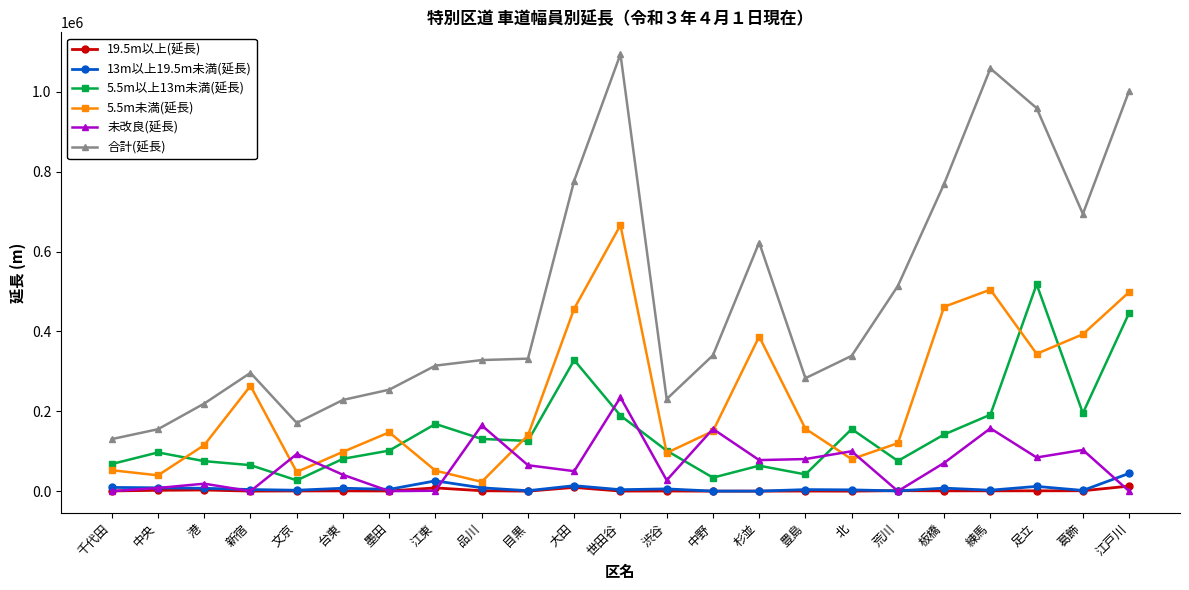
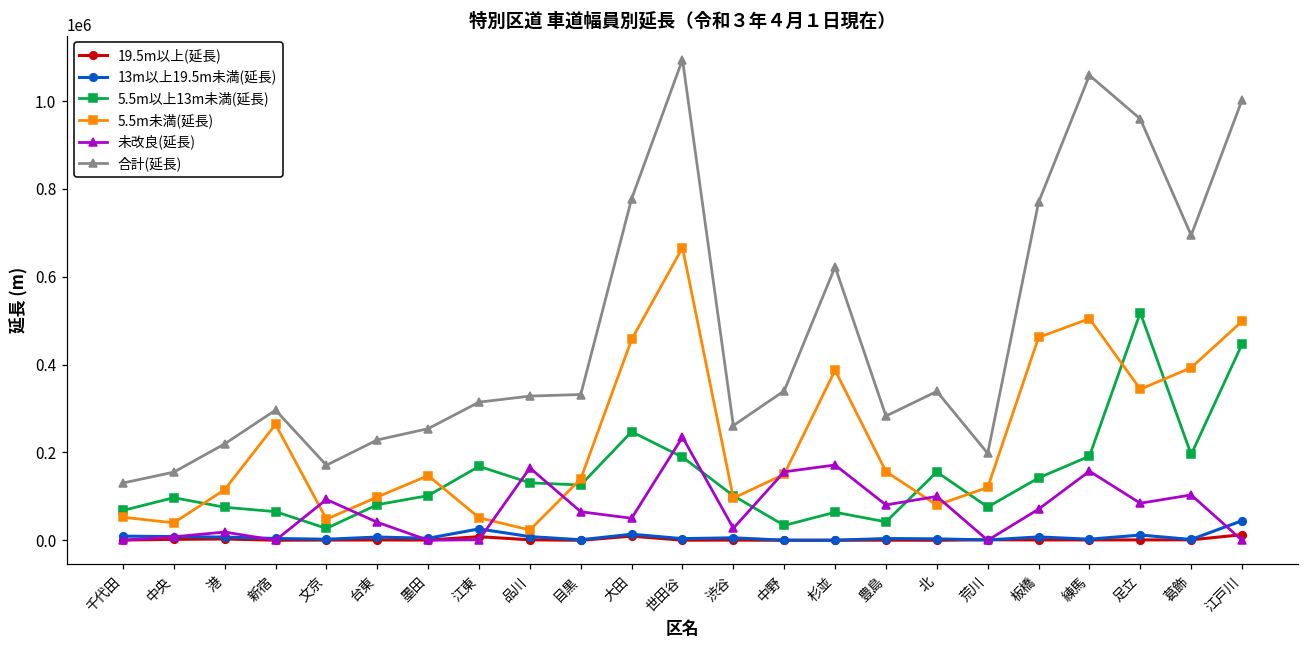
5.5m以上13m未満(延長), 大田: 330000 -> 250000
合計(延長), 渋谷: 230000 -> 260000
未改良(延長), 杉並: 80000 -> 170000
合計(延長), 荒川: 510000 -> 200000
